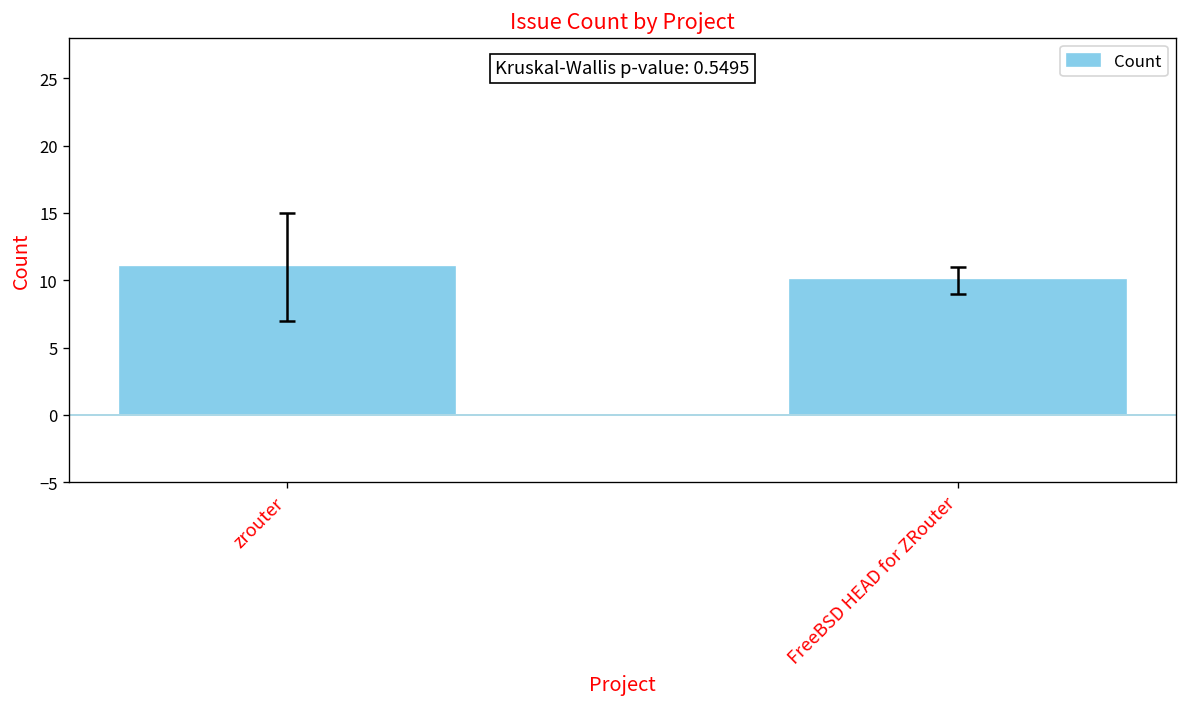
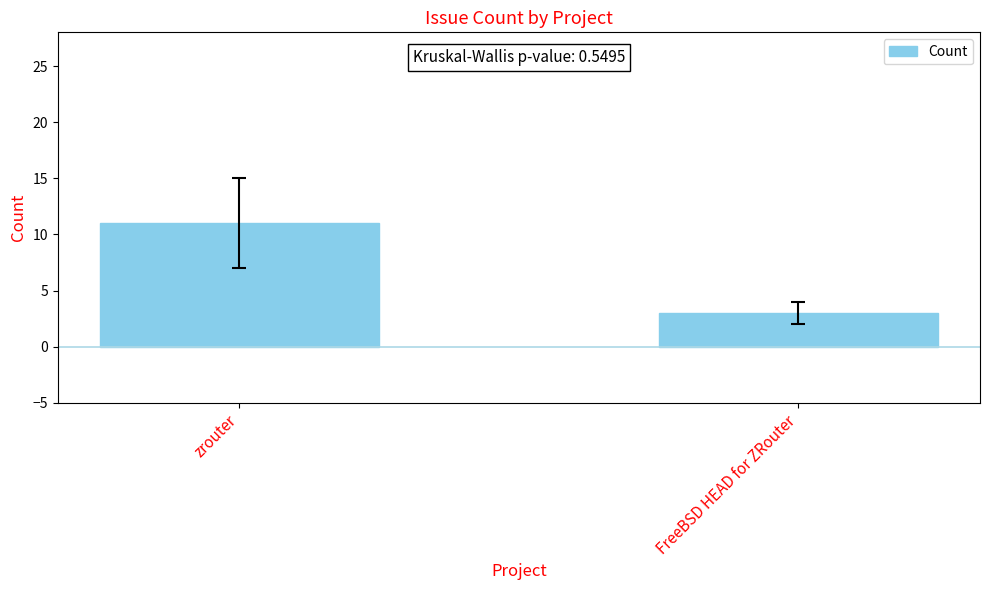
Count, FreeBSD HEAD for ZRouter: 10 -> 3
